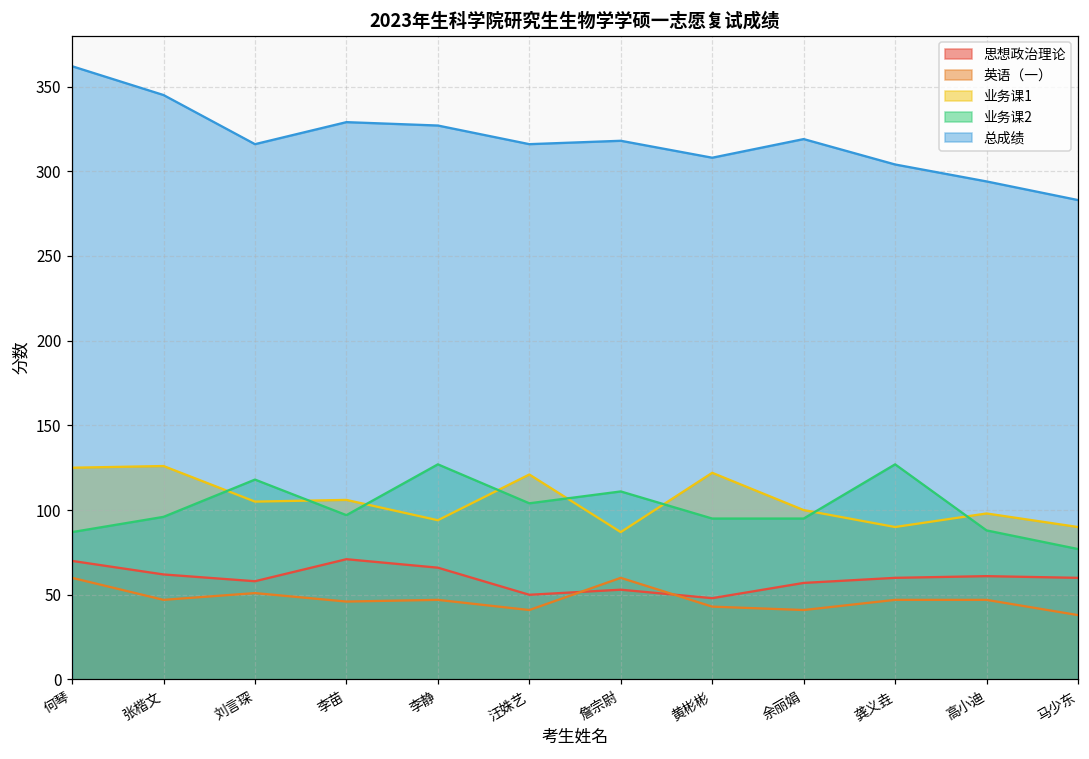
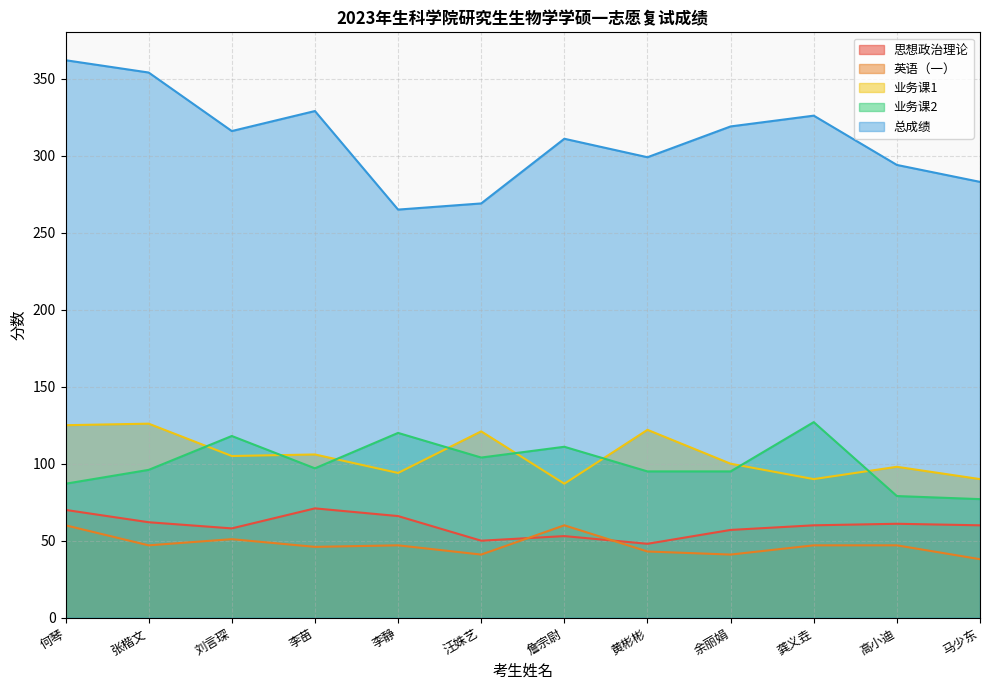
总成绩, 张楷文: 345 -> 354
业务课2, 李静: 127 -> 120
总成绩, 李静: 327 -> 265
总成绩, 汪姝艺: 316 -> 269
总成绩, 詹宗尉: 318 -> 311
总成绩, 黄彬彬: 308 -> 299
总成绩, 龚义垚: 304 -> 326
业务课2, 高小迪: 88 -> 79
